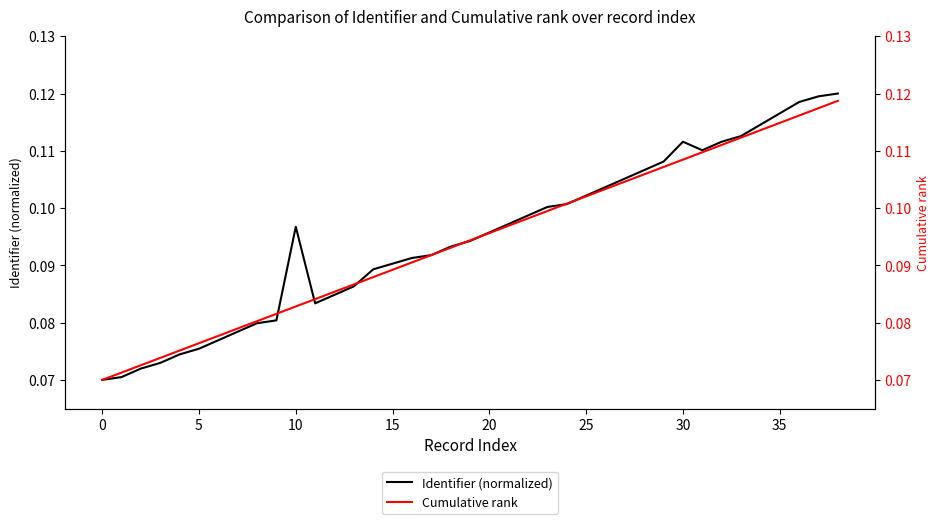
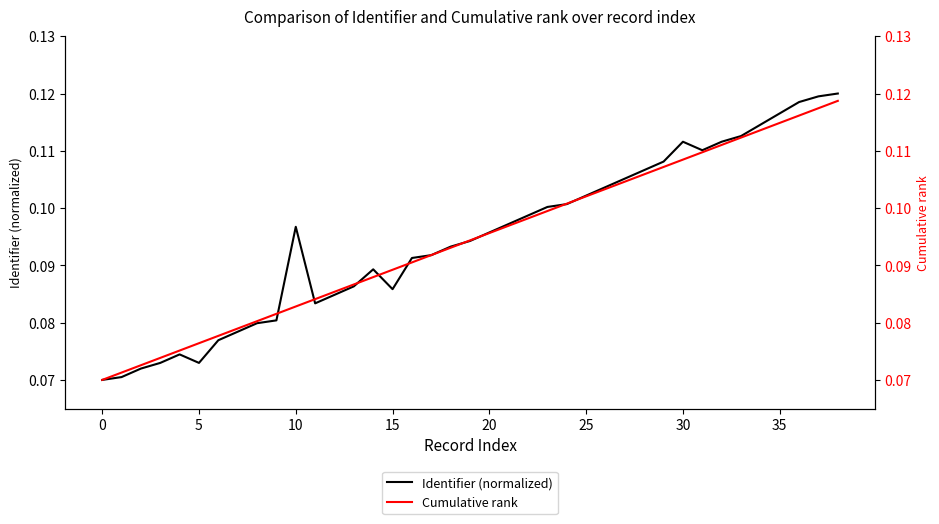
Identifier (normalized), 5: 0.075 -> 0.073
Identifier (normalized), 15: 0.090 -> 0.086
